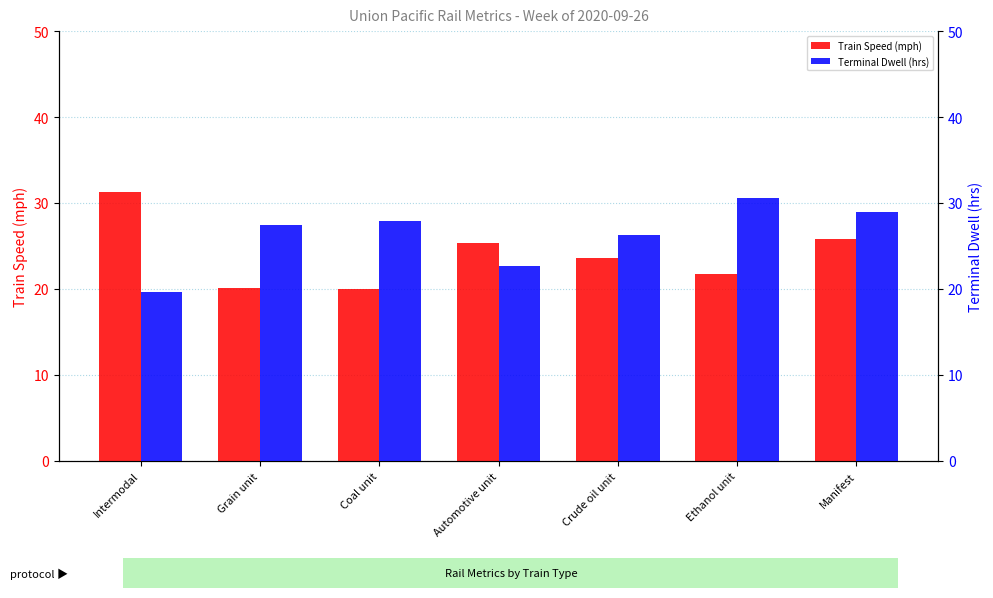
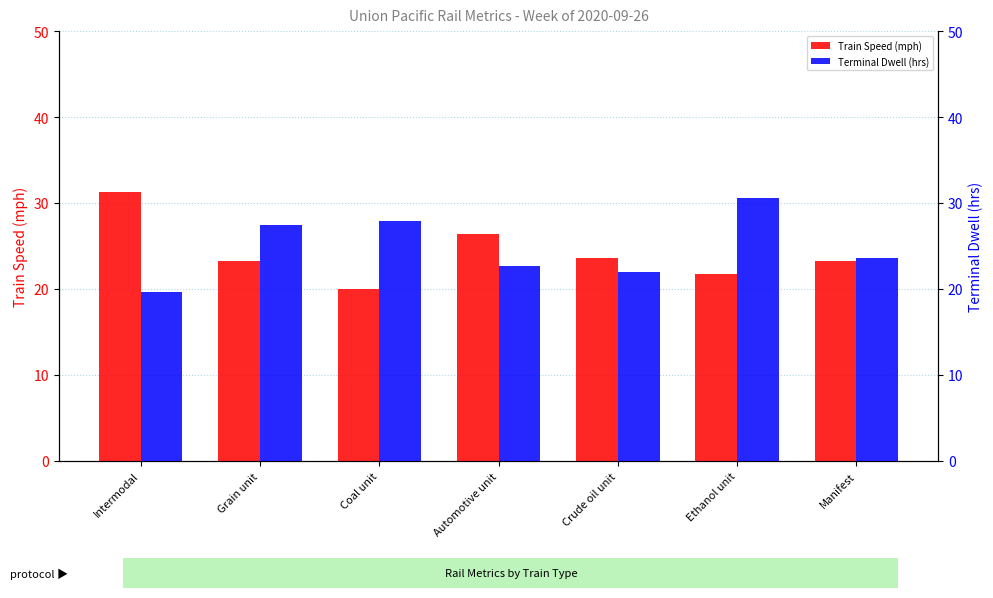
Train Speed (mph), Grain unit: 20 -> 23
Train Speed (mph), Automotive unit: 25 -> 26
Train Speed (mph), Manifest: 26 -> 23
Terminal Dwell (hrs), Crude oil unit: 26 -> 22
Terminal Dwell (hrs), Manifest: 29 -> 24
